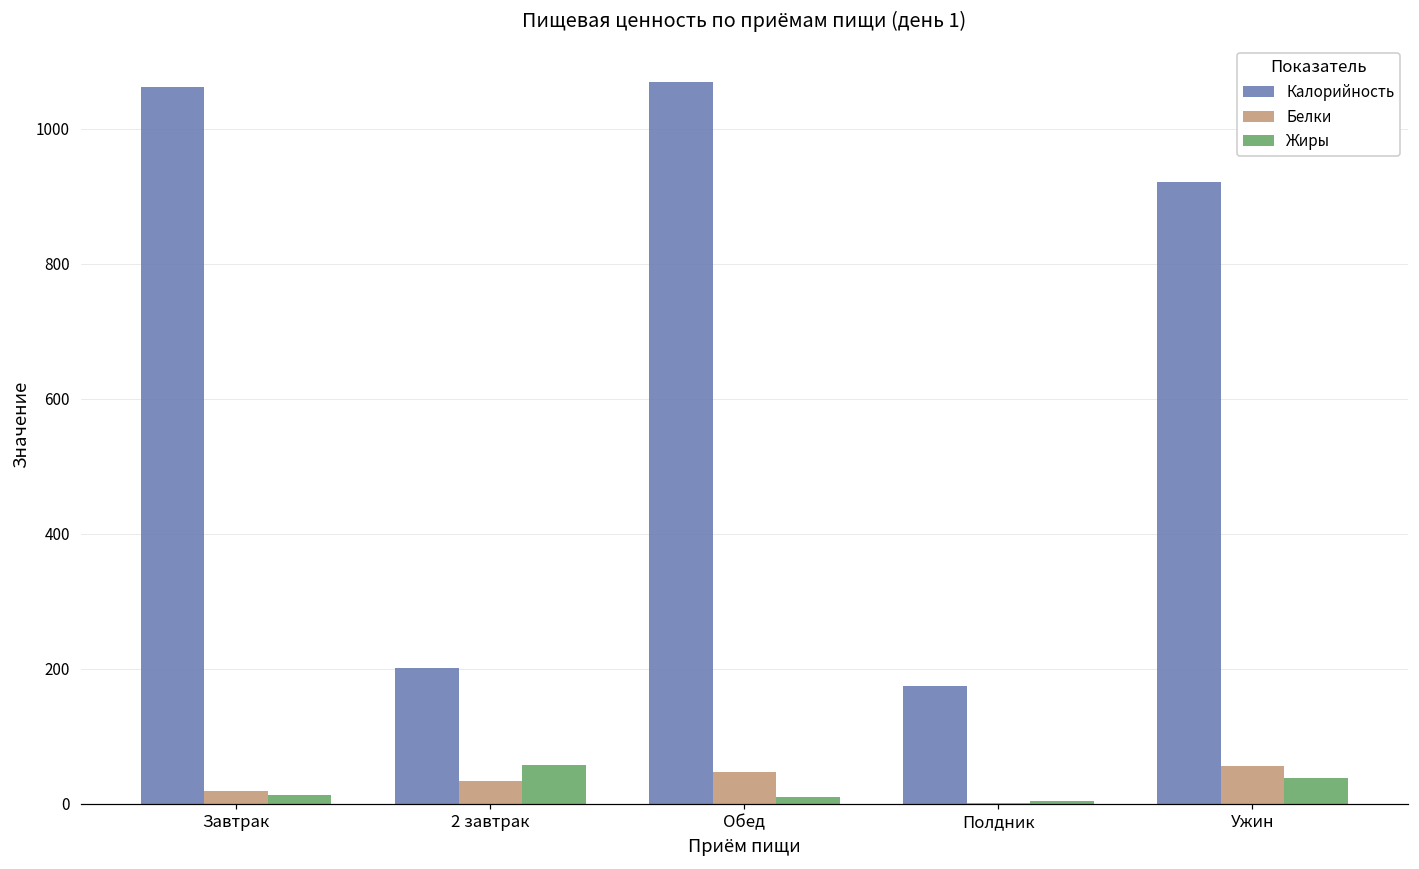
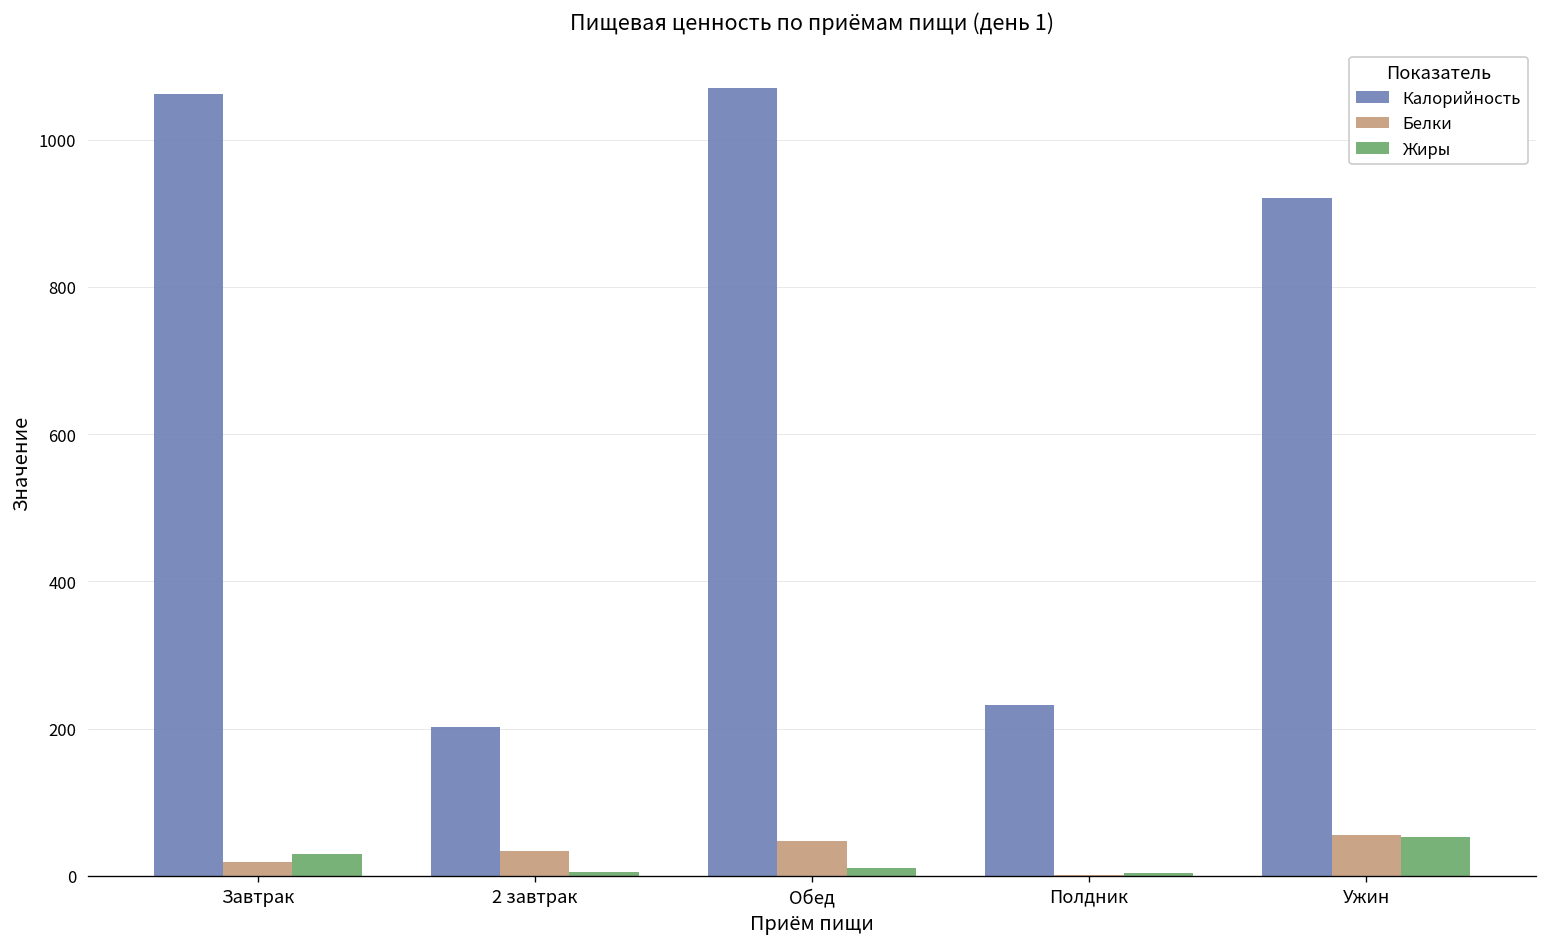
Жиры, Завтрак: 10 -> 30
Жиры, 2 завтрак: 60 -> 10
Калорийность, Полдник: 170 -> 230
Жиры, Ужин: 40 -> 50
